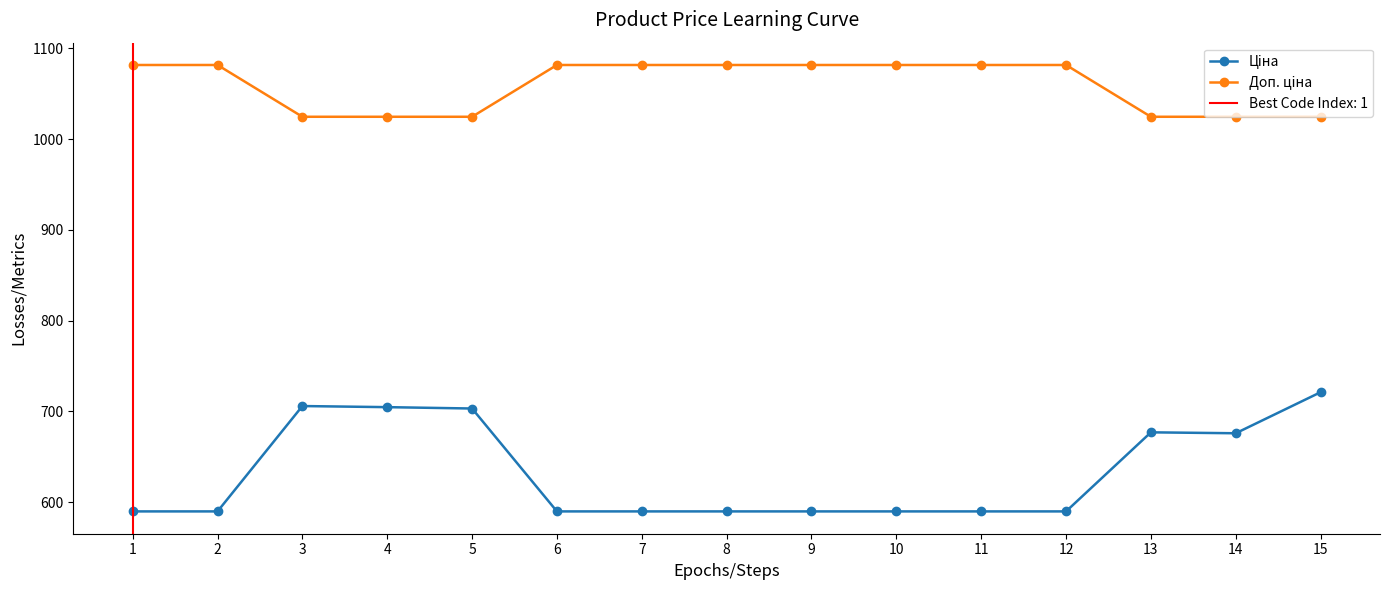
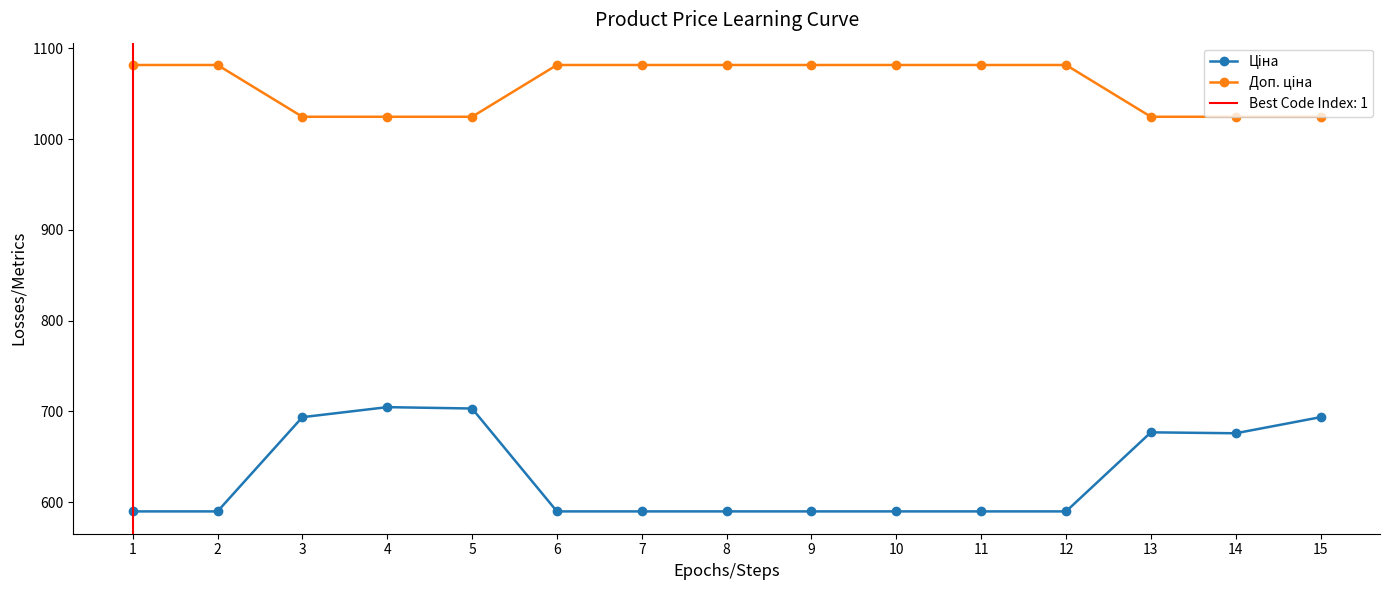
Ціна, 3: 710 -> 690
Ціна, 15: 720 -> 690
